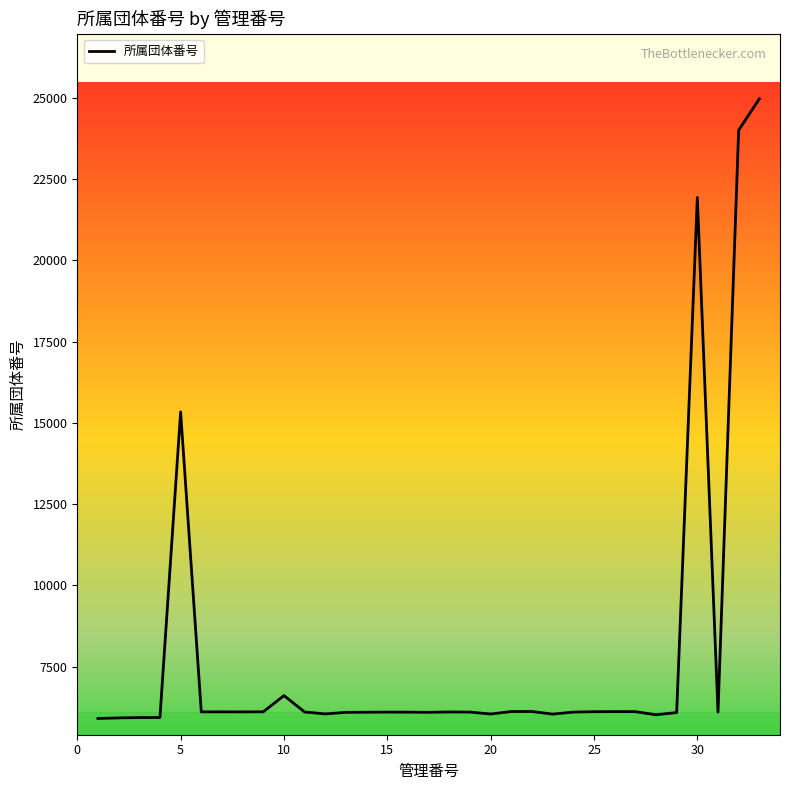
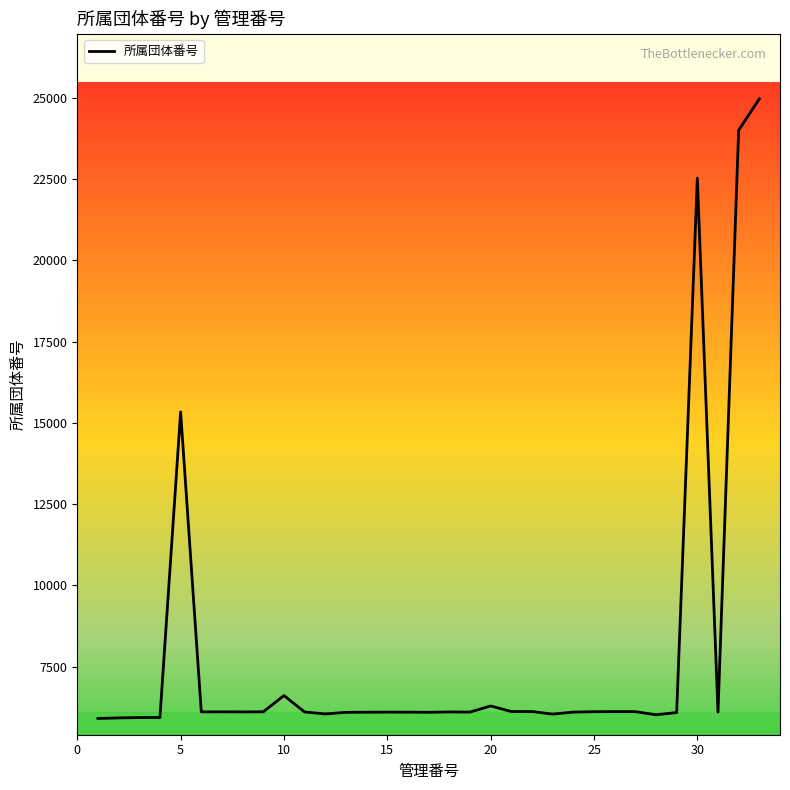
20: 6000 -> 6300
30: 21900 -> 22500
